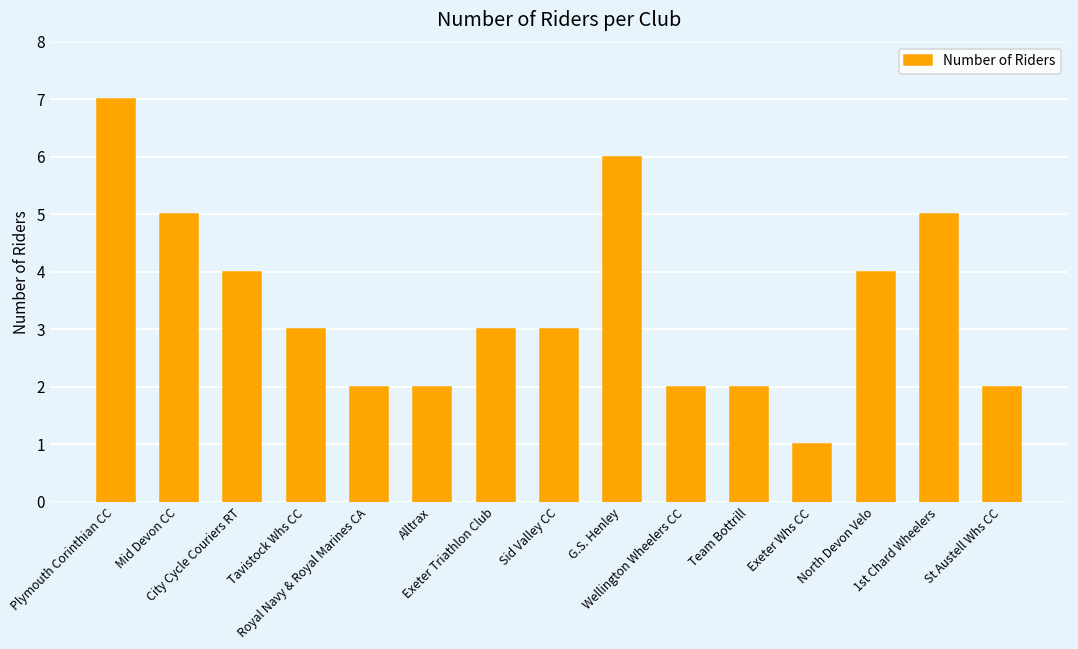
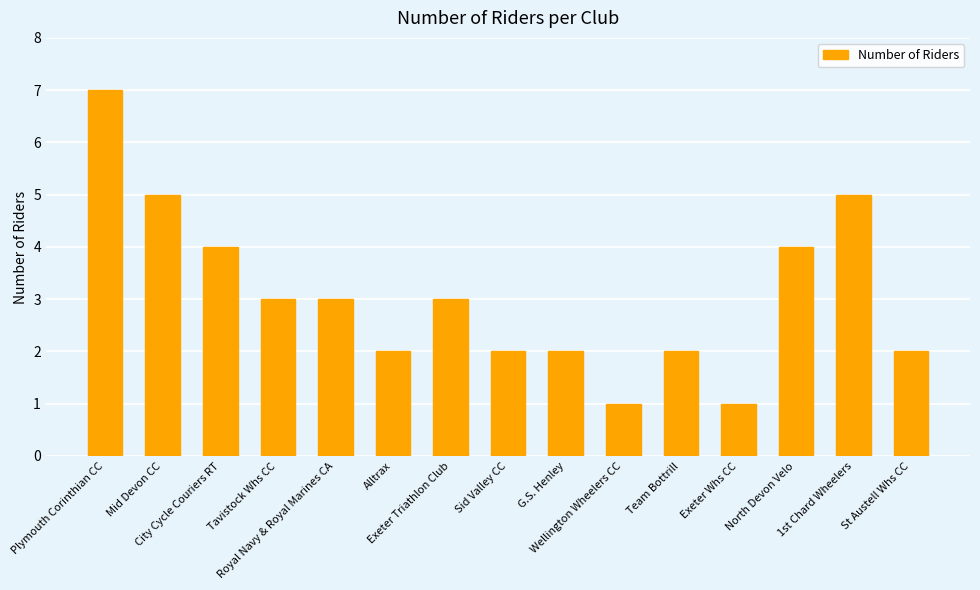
Royal Navy & Royal Marines CA: 2 -> 3
Sid Valley CC: 3 -> 2
G.S. Henley: 6 -> 2
Wellington Wheelers CC: 2 -> 1
